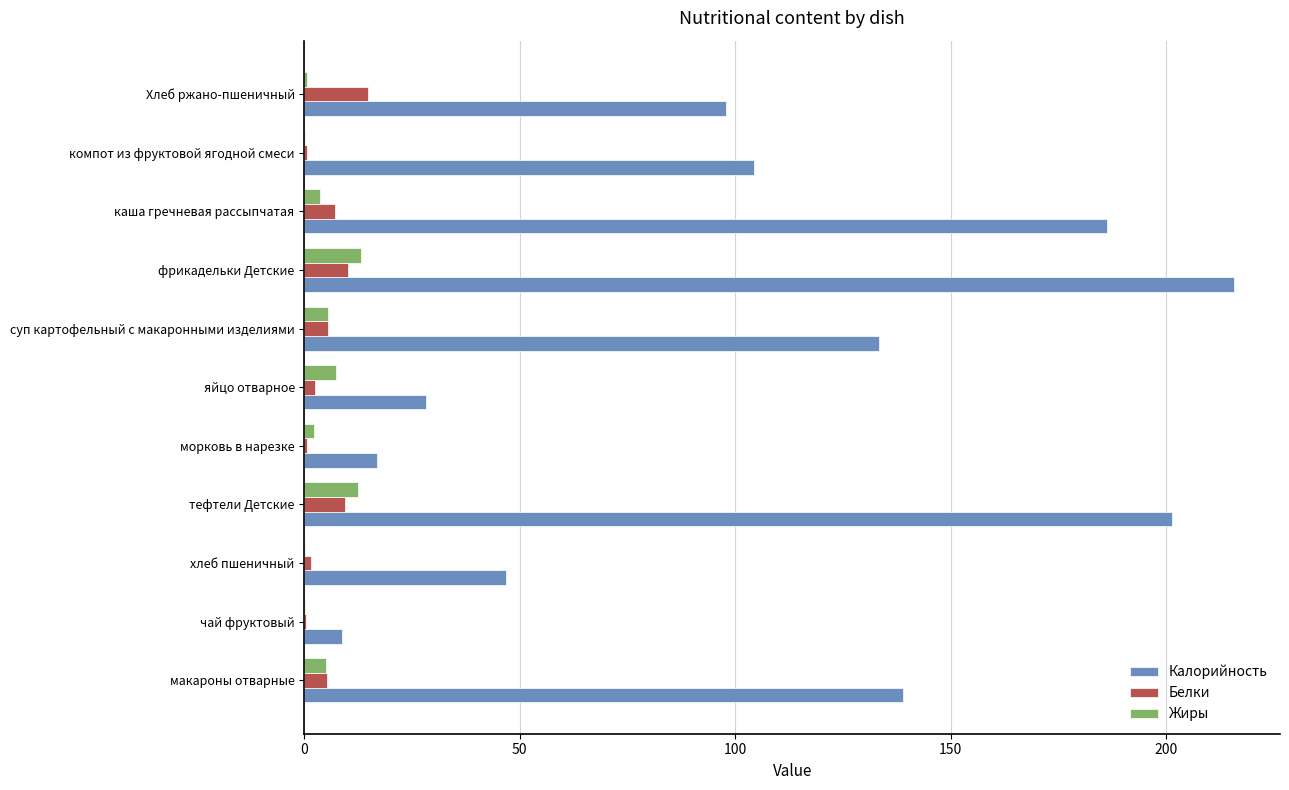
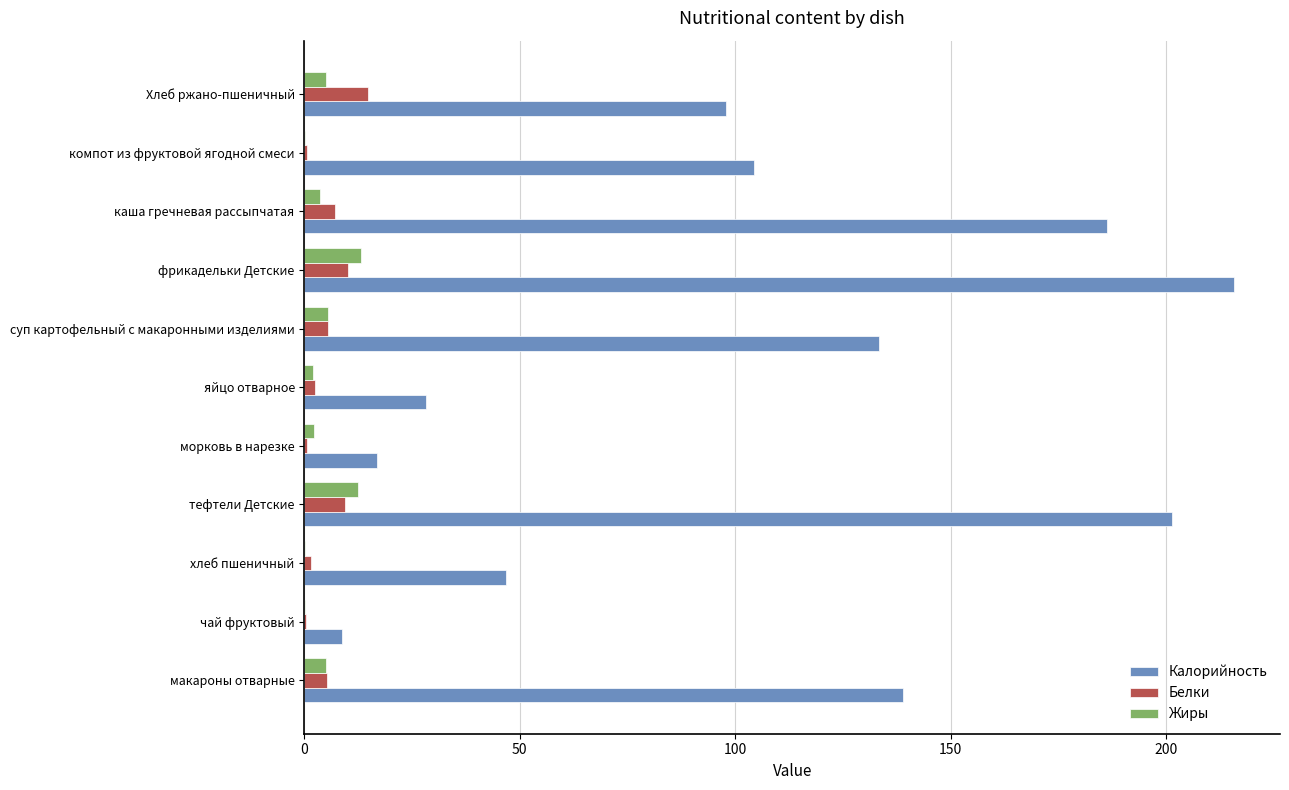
Жиры, Хлеб ржано-пшеничный: 1 -> 5
Жиры, яйцо отварное: 7 -> 2
